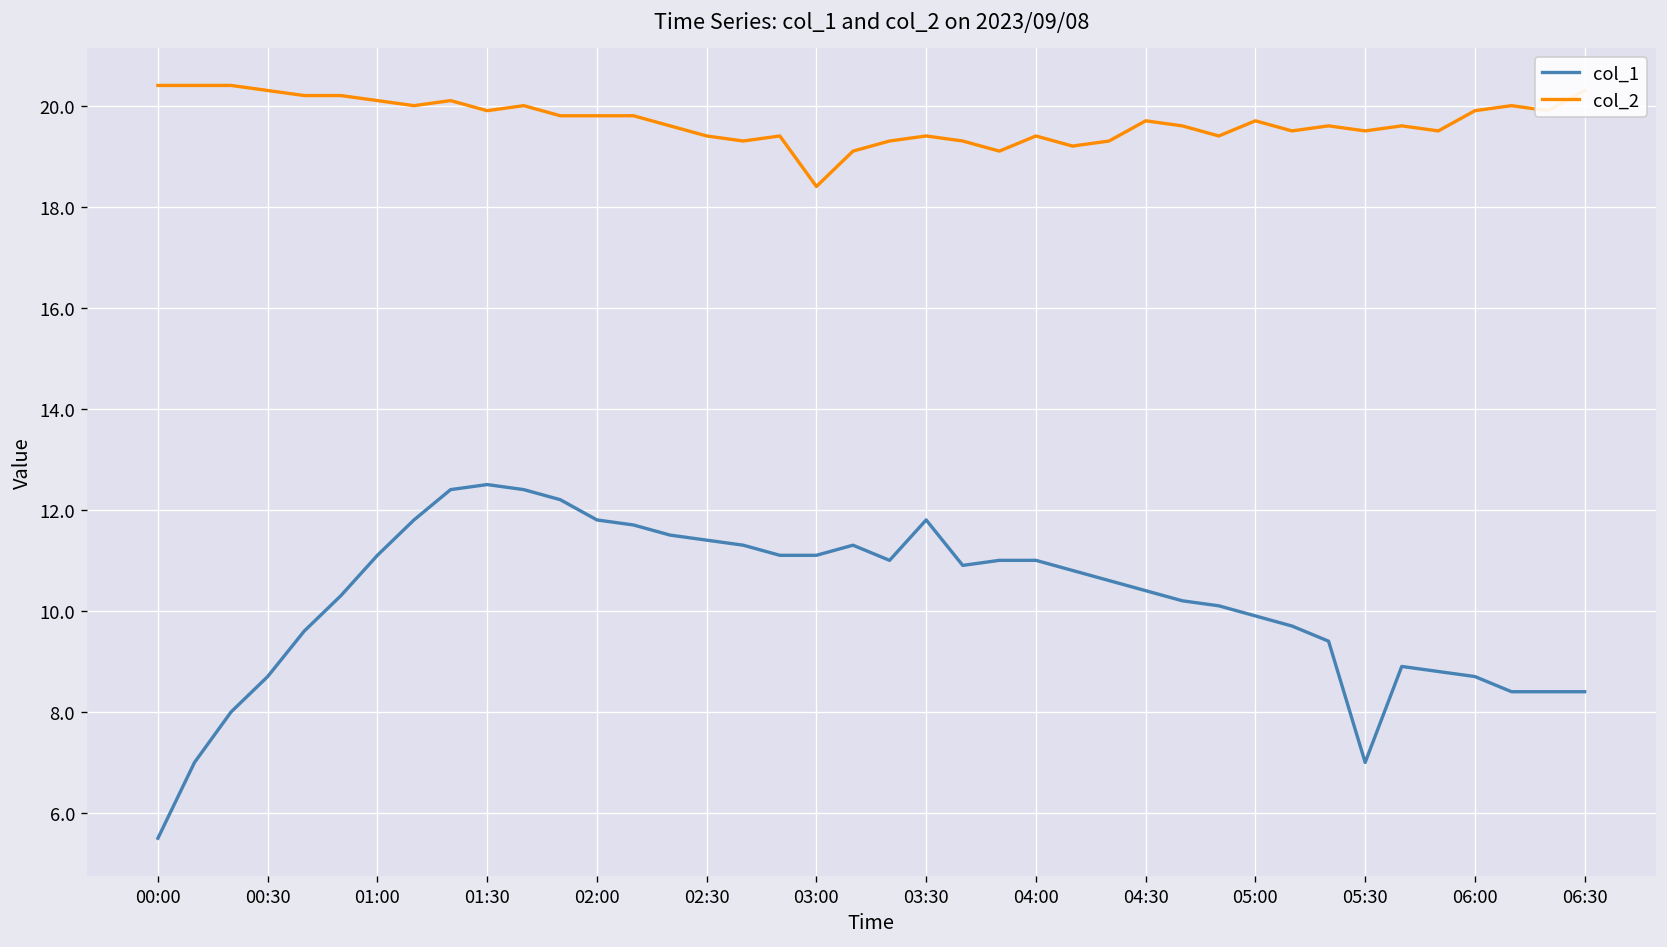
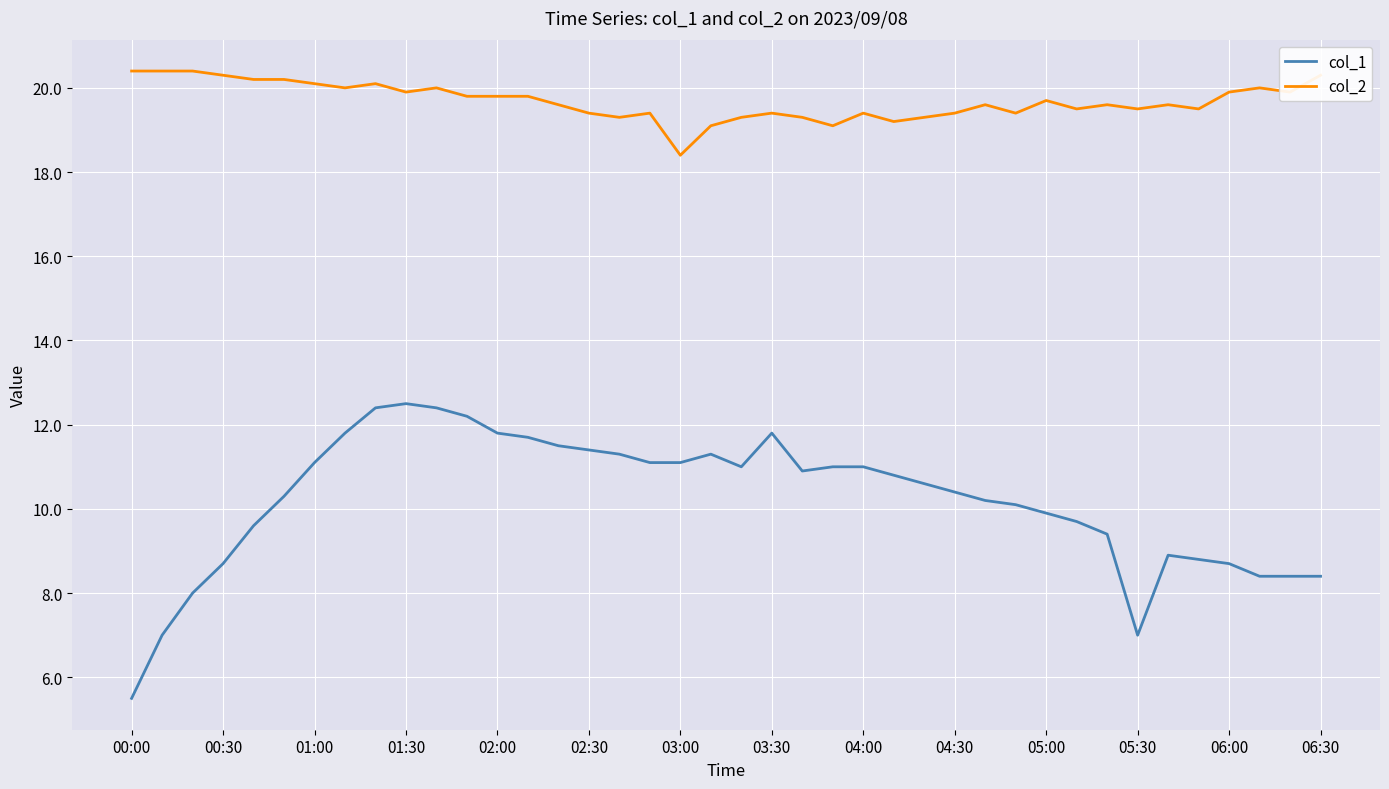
col_2, 04:30: 19.7 -> 19.4
